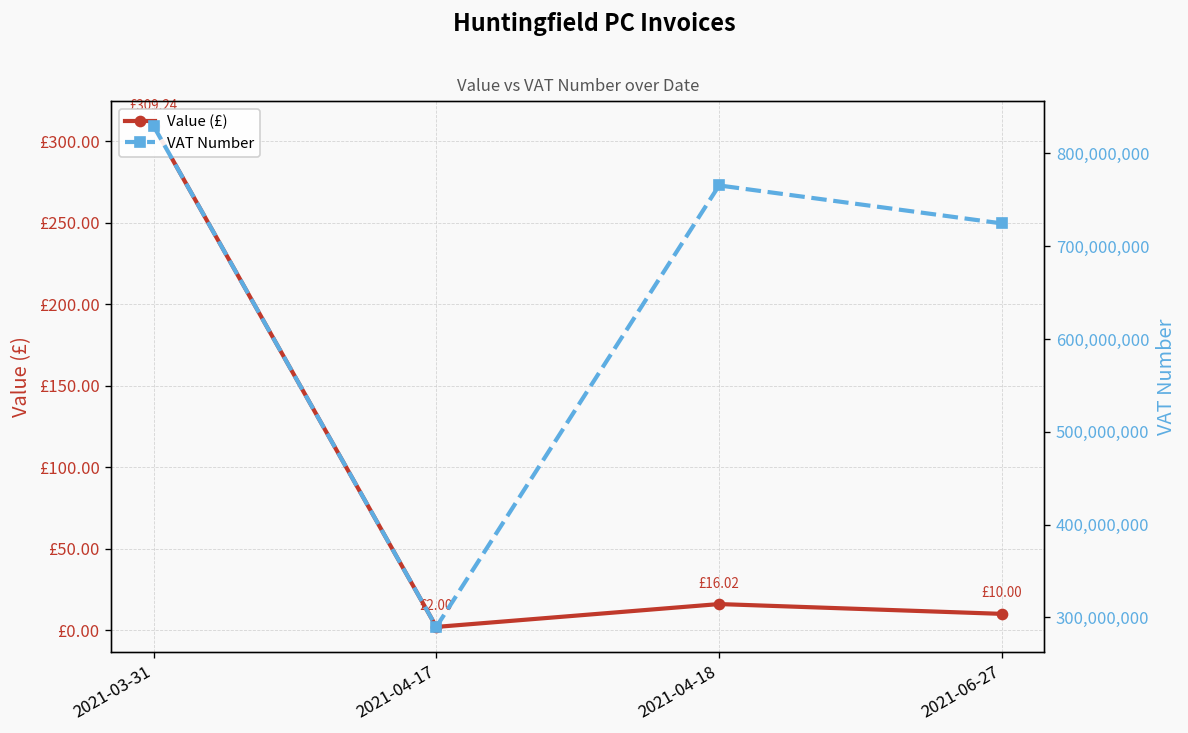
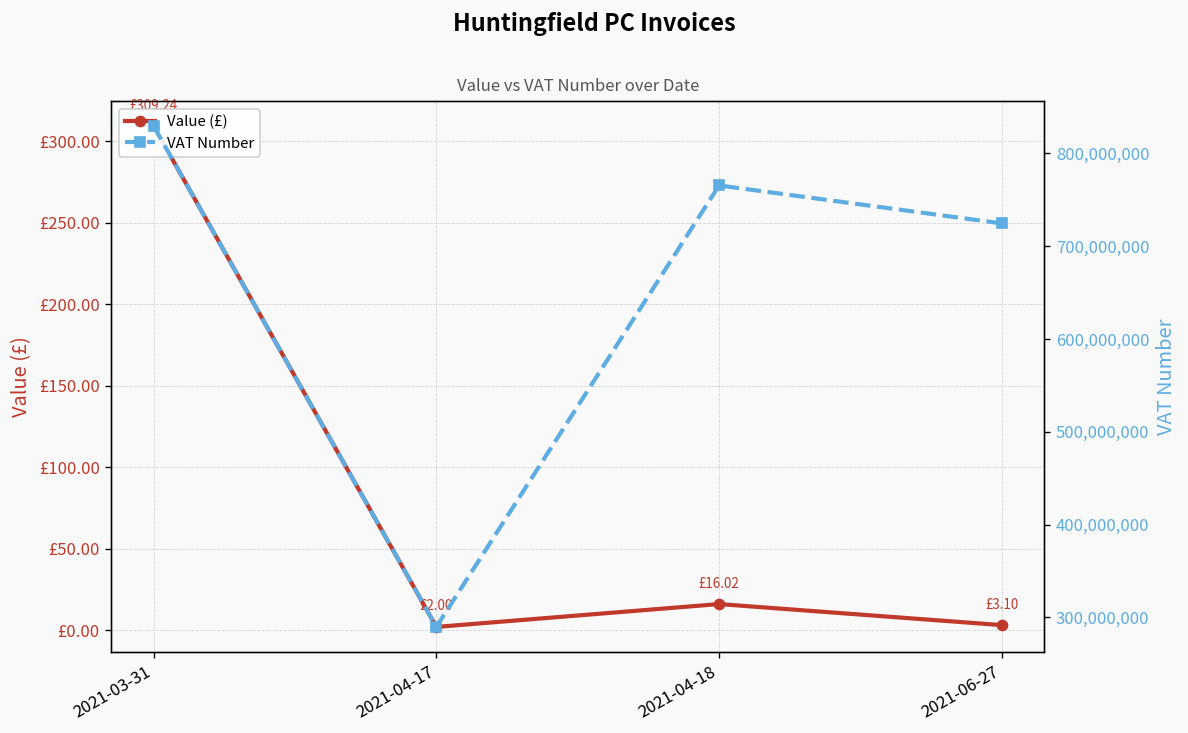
Value (£), 2021-06-27: £10.00 -> £3.10
